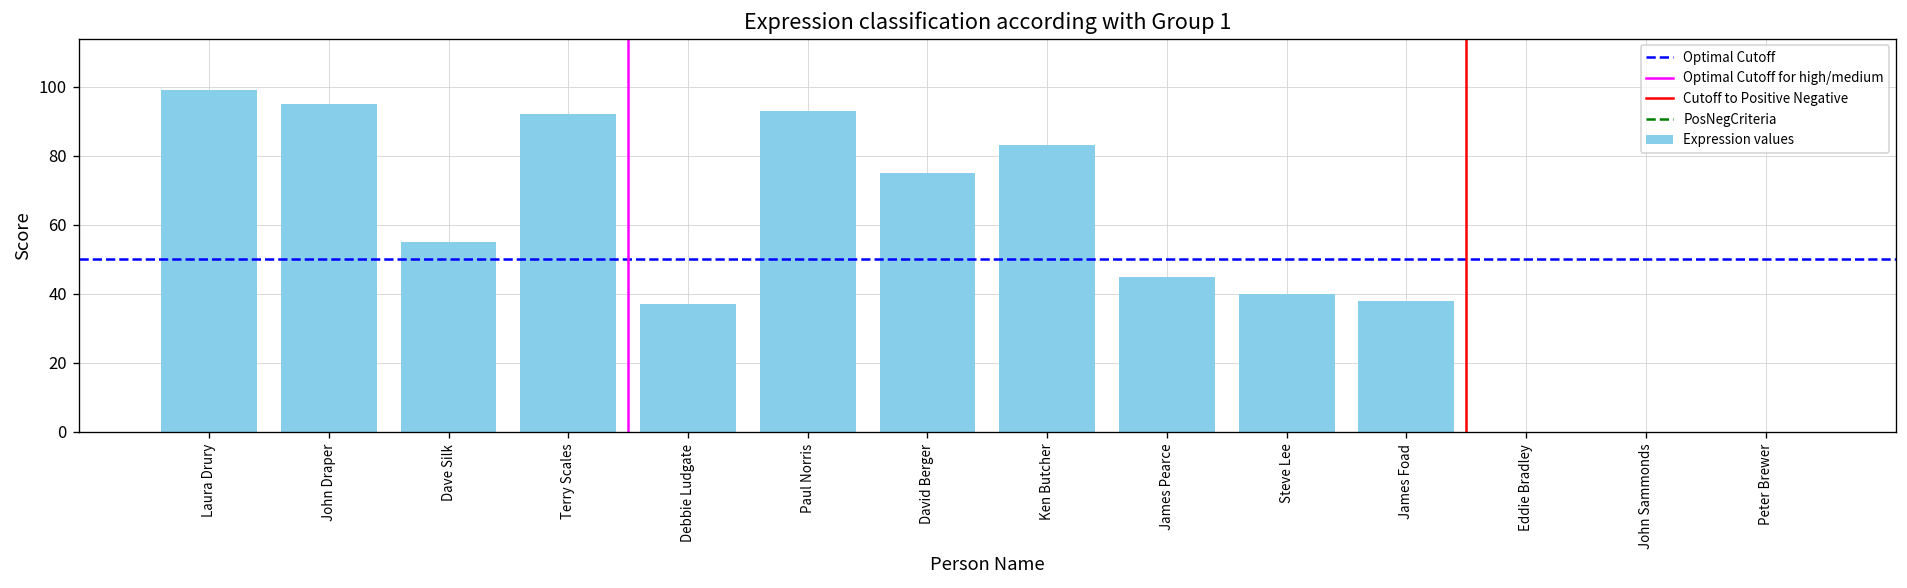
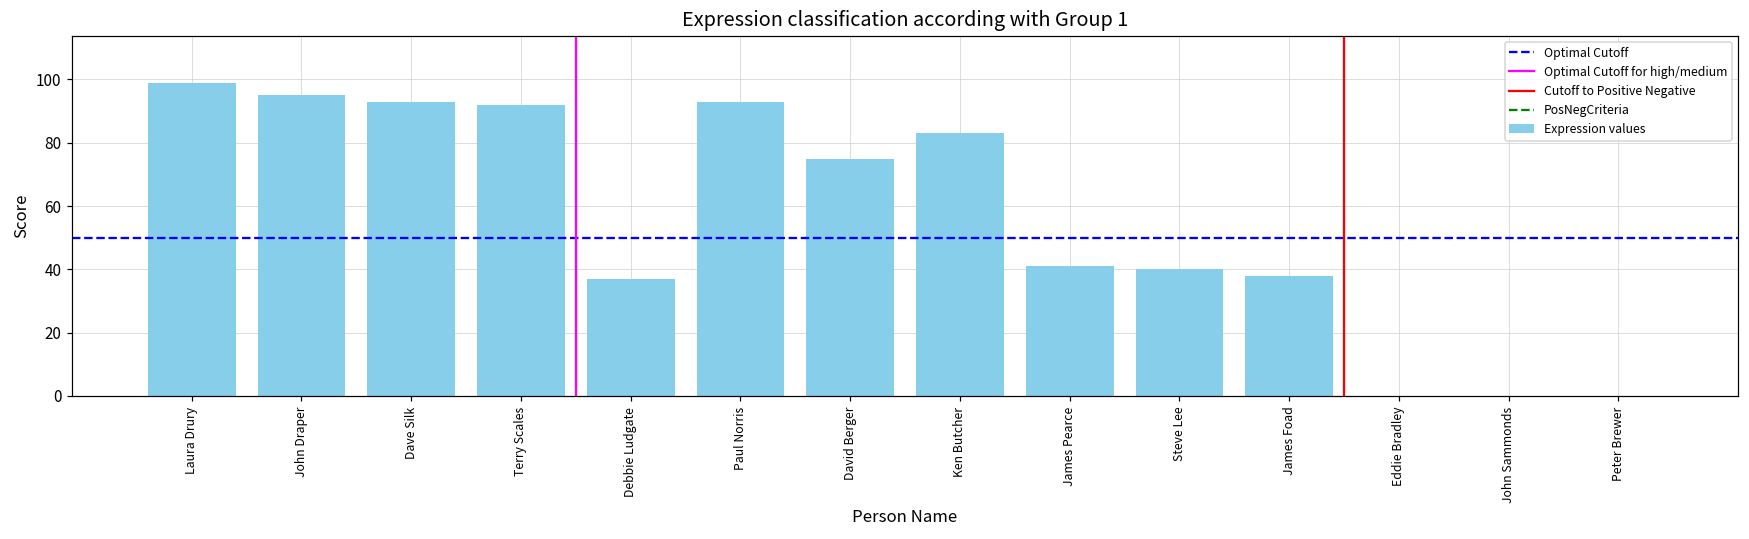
Dave Silk: 55 -> 93
James Pearce: 45 -> 41
